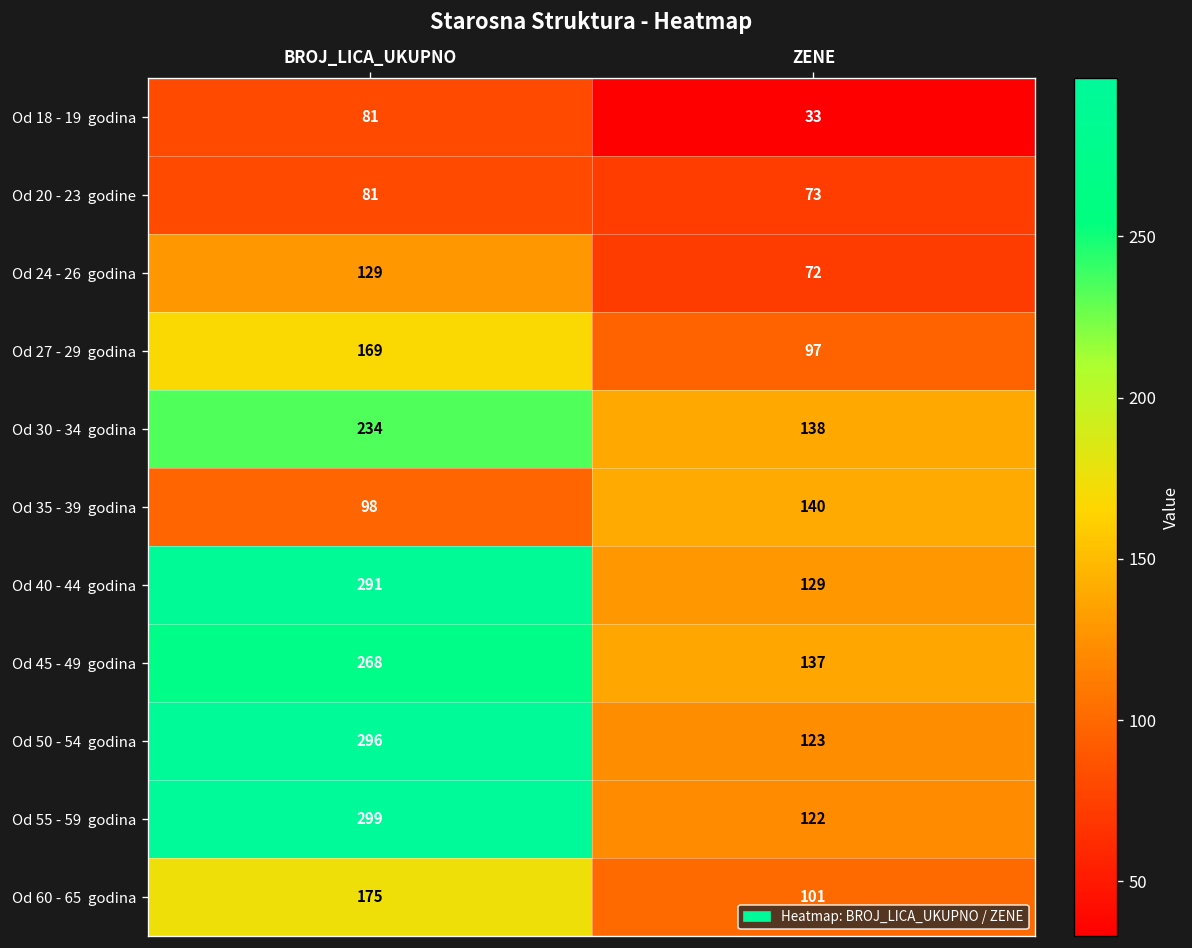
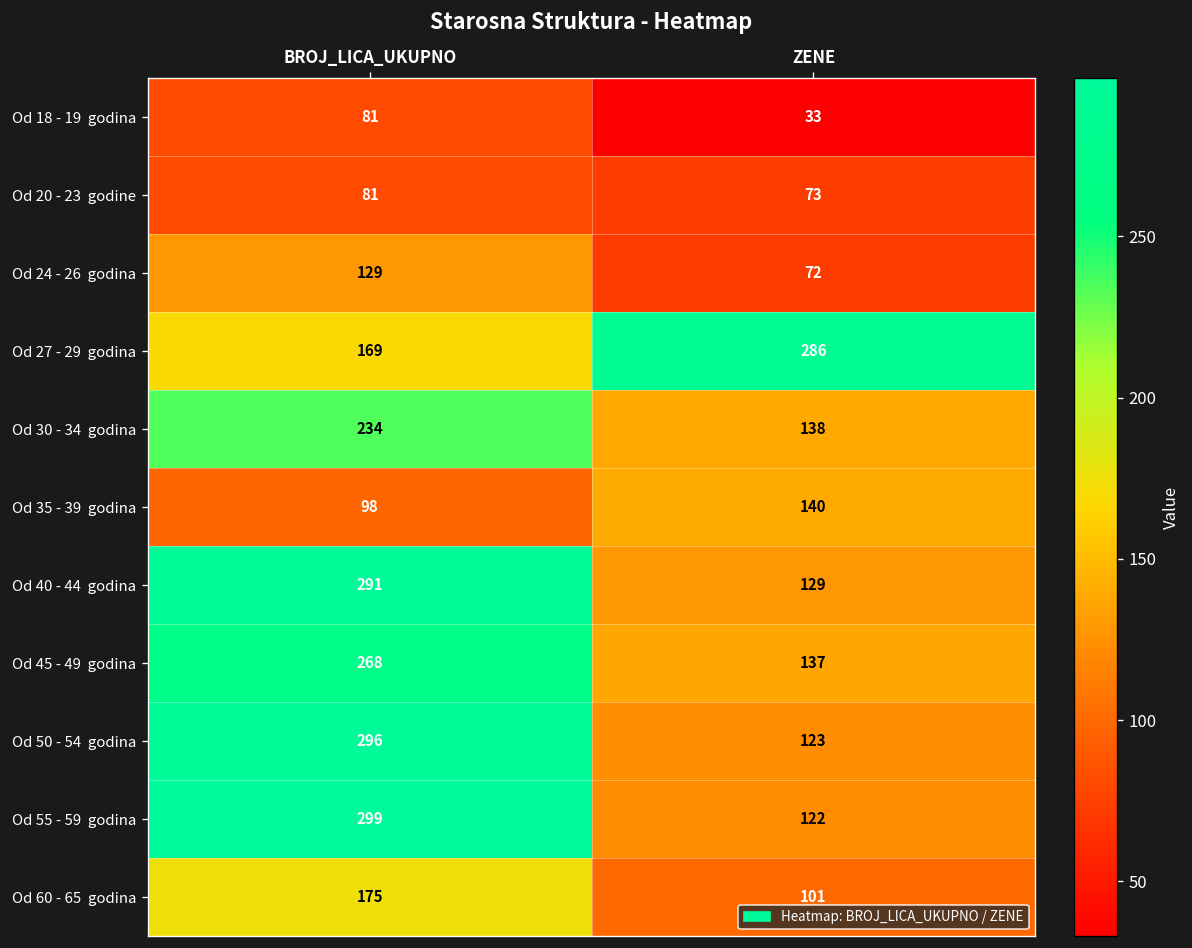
Od 27 - 29 godina, ZENE: 97 -> 286
